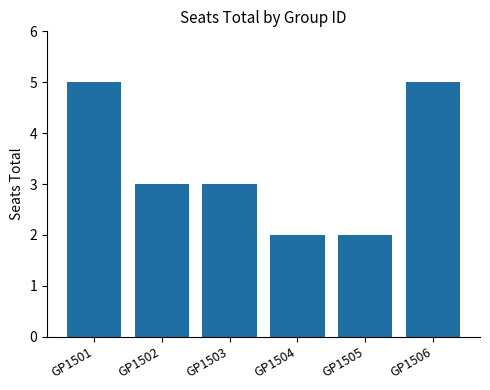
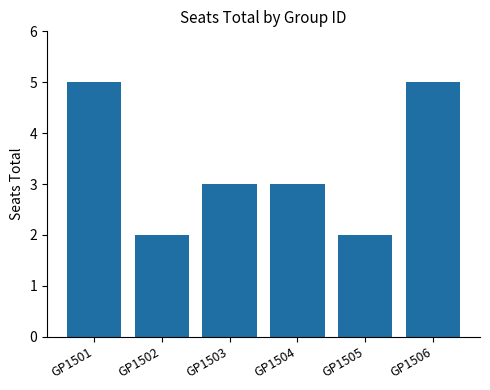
GP1502: 3 -> 2
GP1504: 2 -> 3
